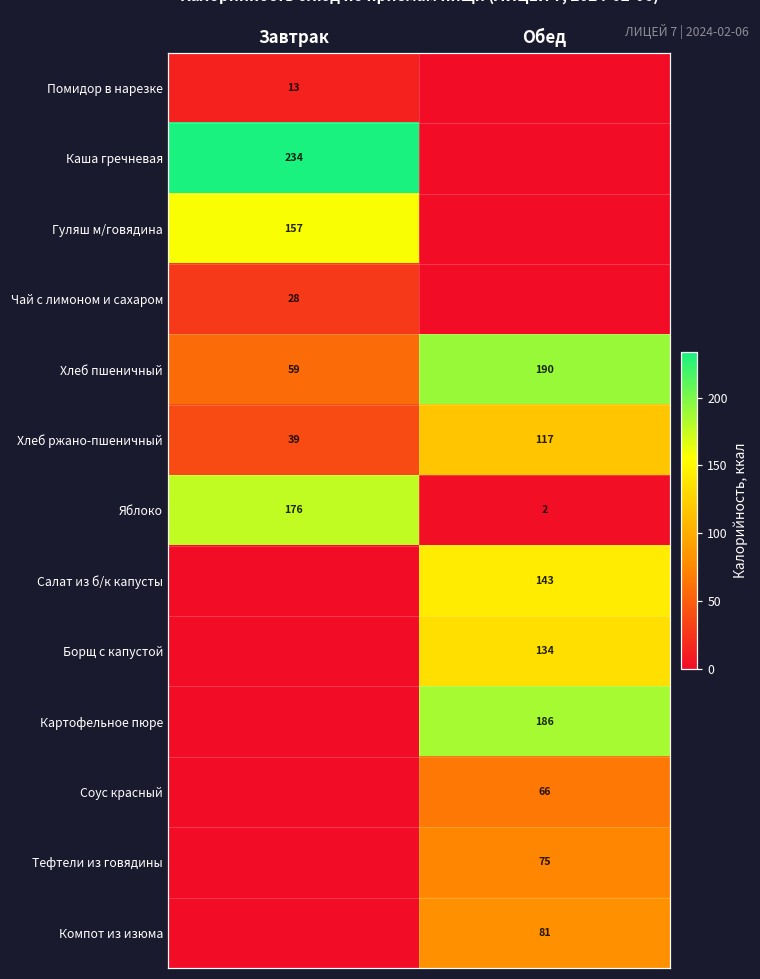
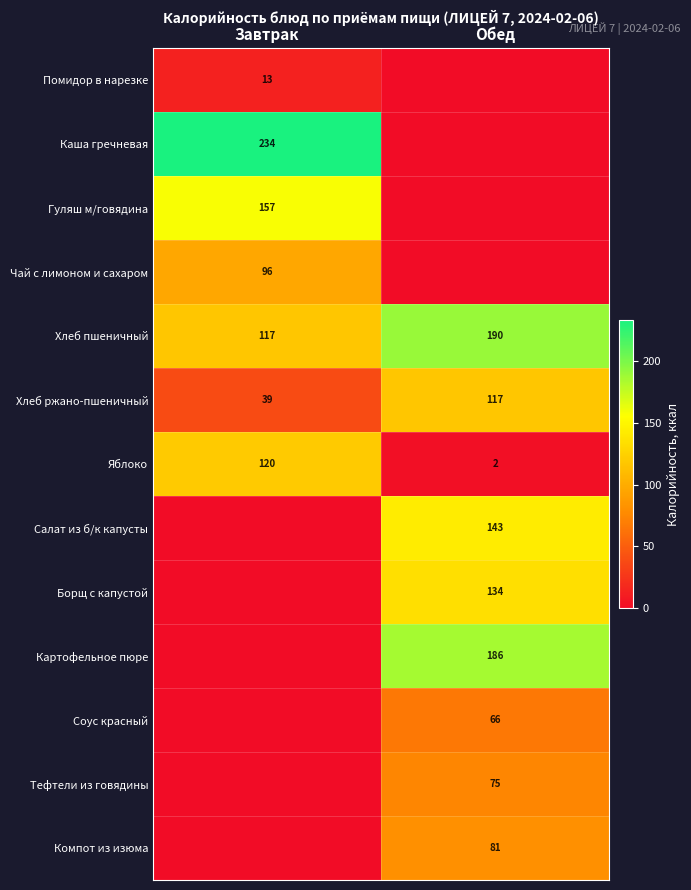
Чай с лимоном и сахаром, Завтрак: 28 -> 96
Хлеб пшеничный, Завтрак: 59 -> 117
Яблоко, Завтрак: 176 -> 120
